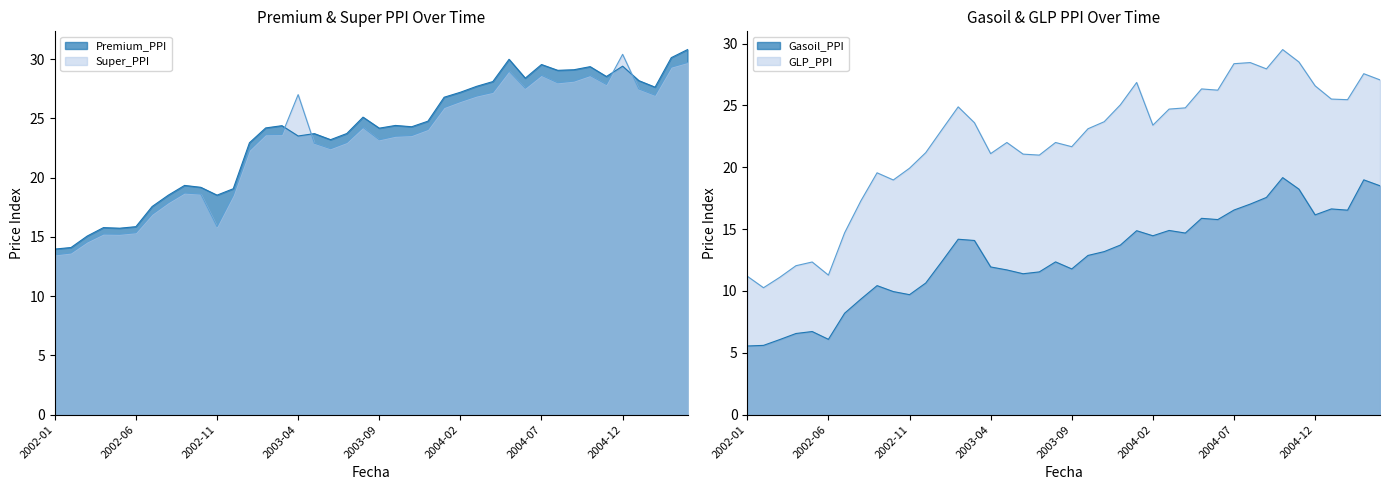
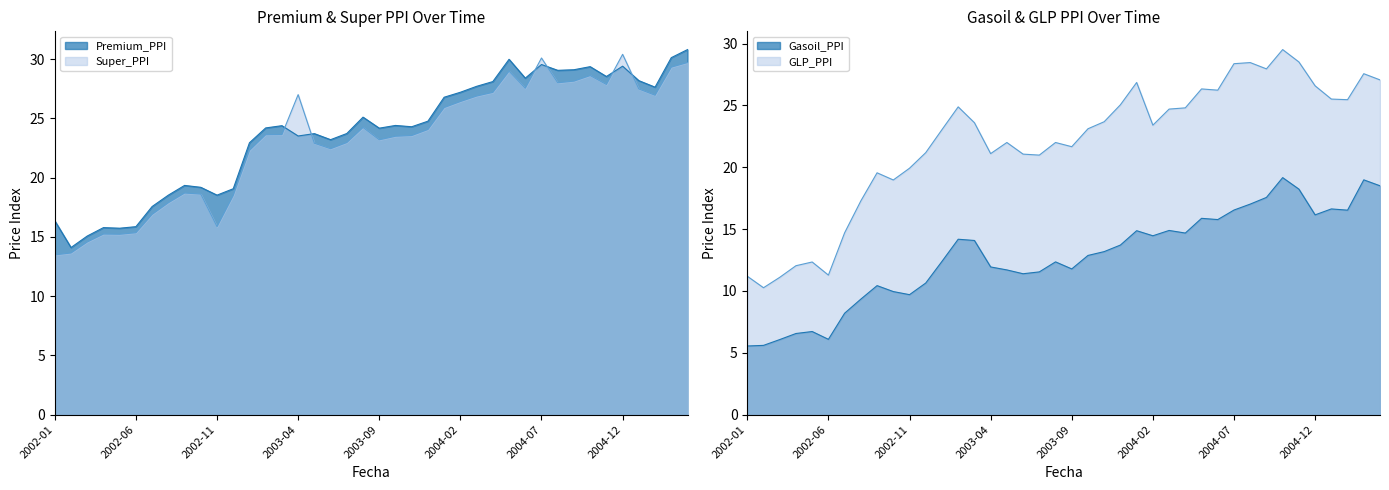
Premium & Super PPI Over Time, Premium_PPI, 2002-01: 14.0 -> 16.4
Premium & Super PPI Over Time, Super_PPI, 2004-07: 28.6 -> 30.1
